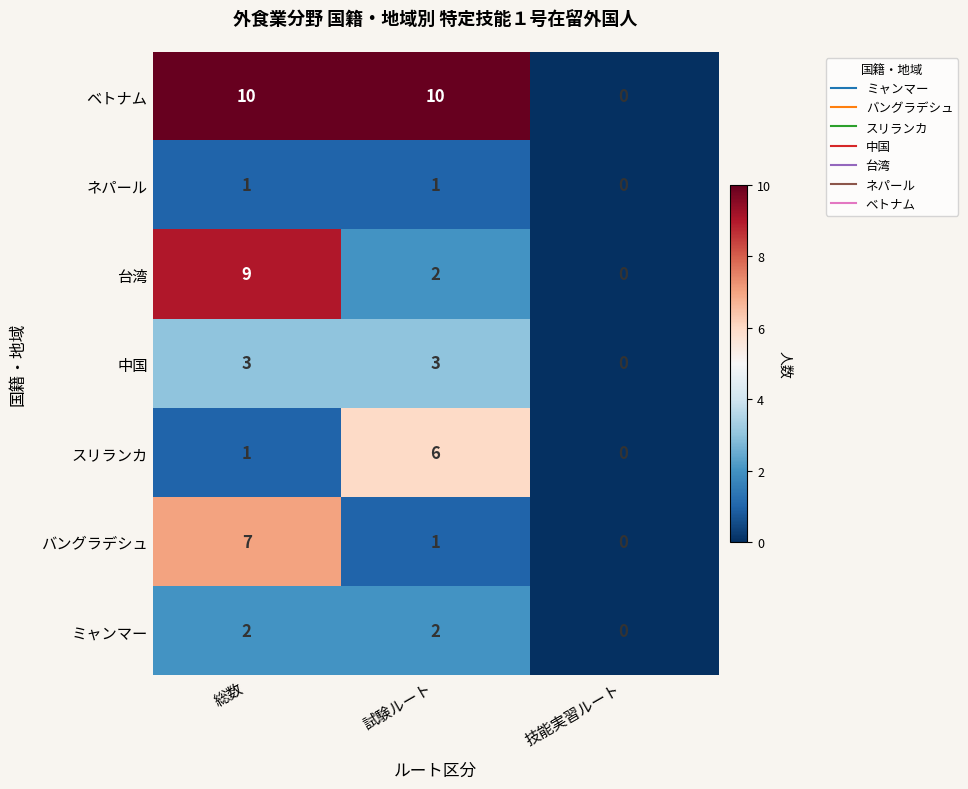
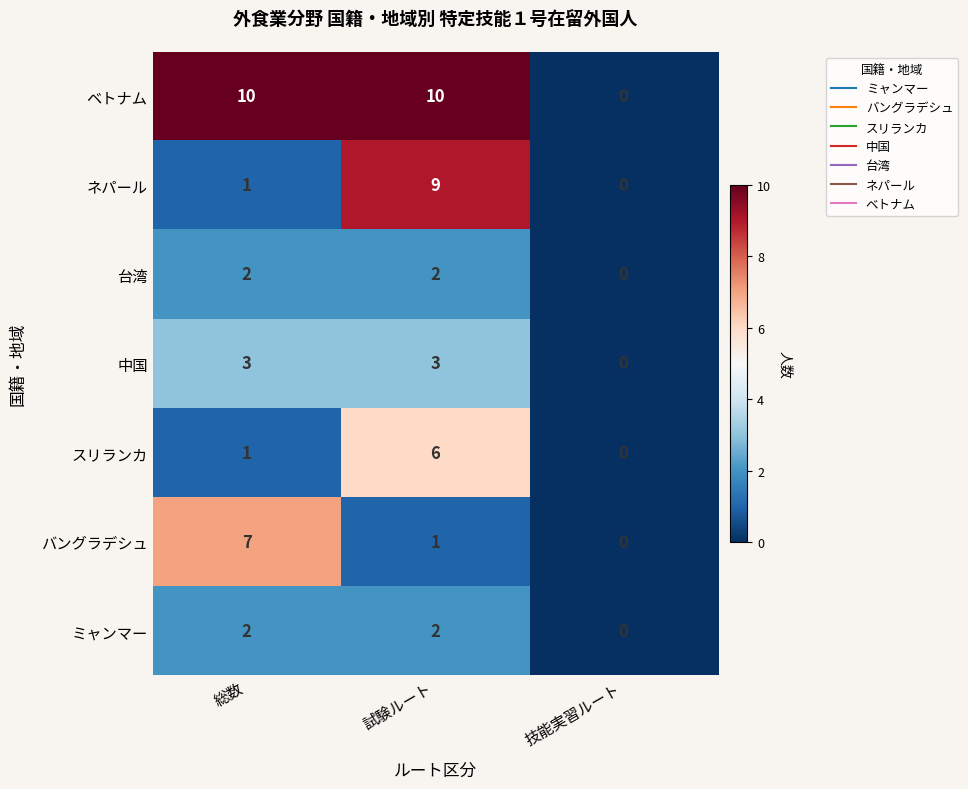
ネパール, 試験ルート: 1 -> 9
台湾, 総数: 9 -> 2
